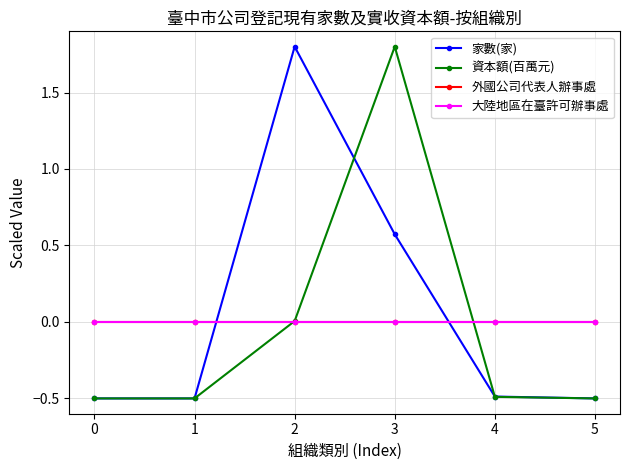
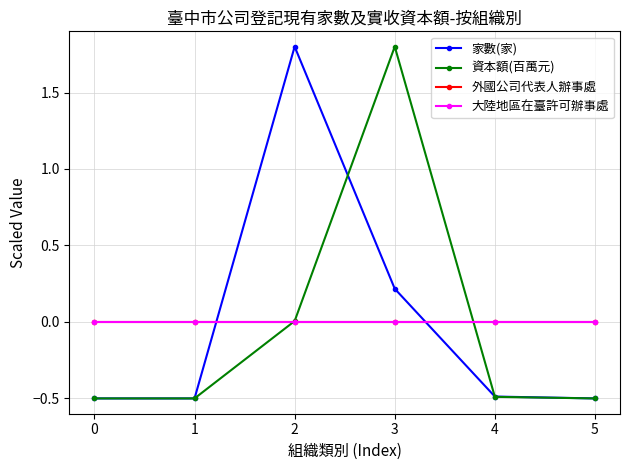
家數(家), 3: 0.57 -> 0.22
